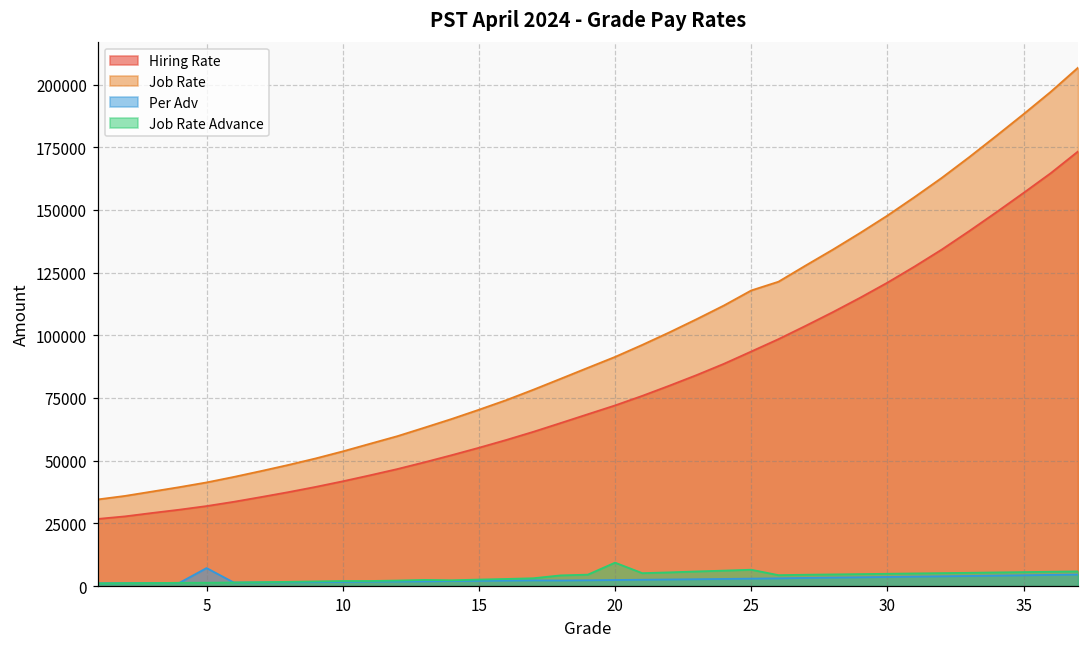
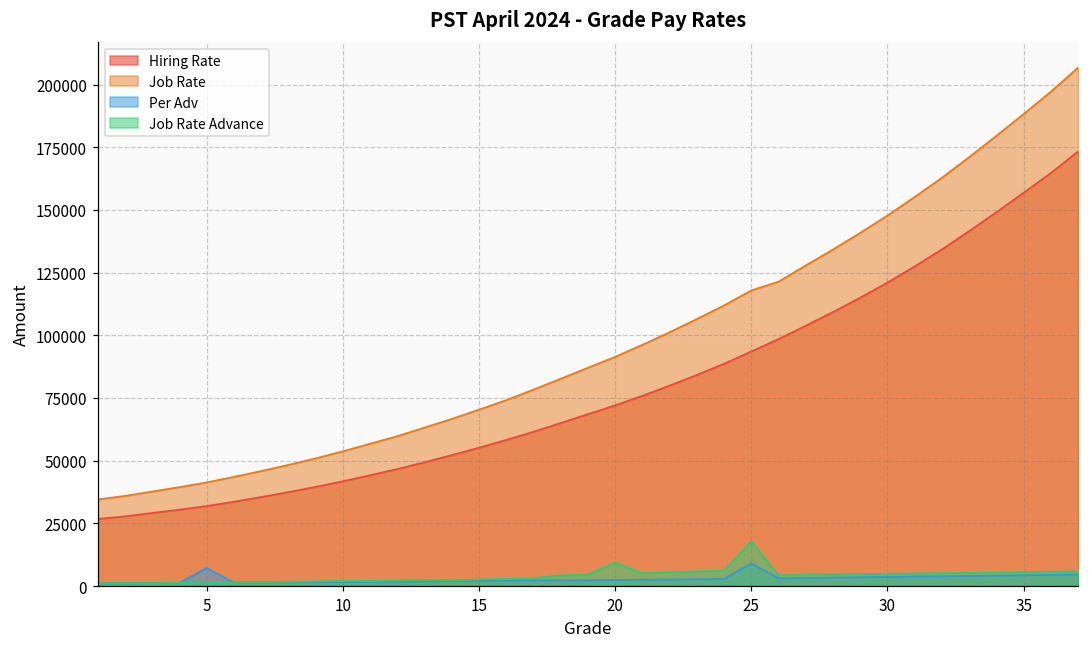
Per Adv, 25: 3000 -> 9000
Job Rate Advance, 25: 7000 -> 18000
